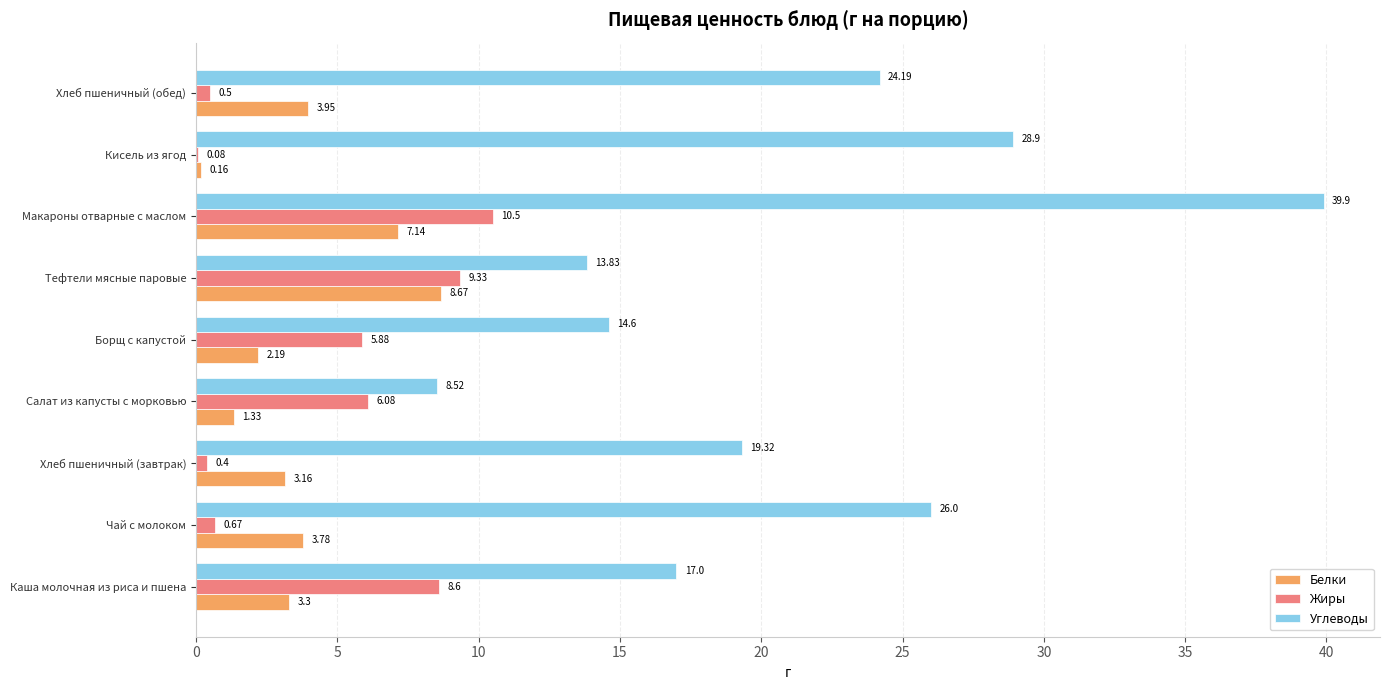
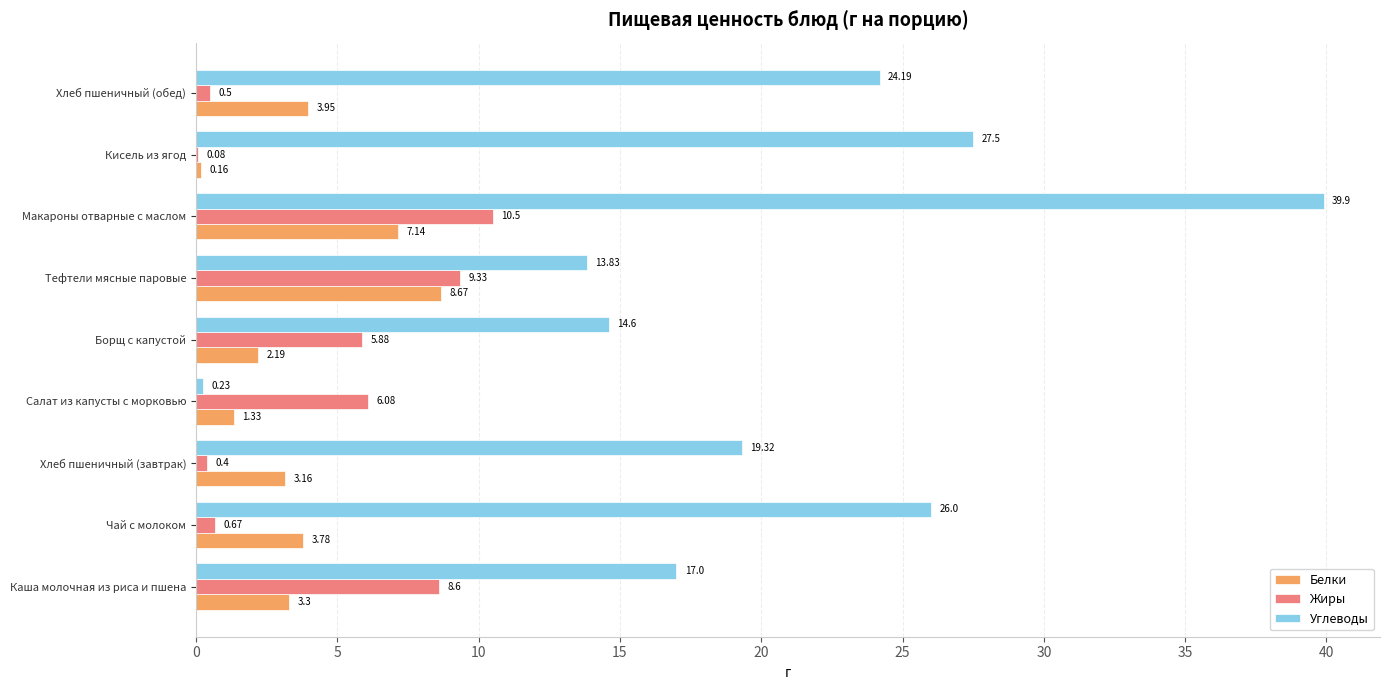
Углеводы, Кисель из ягод: 28.9 -> 27.5
Углеводы, Салат из капусты с морковью: 8.52 -> 0.23
